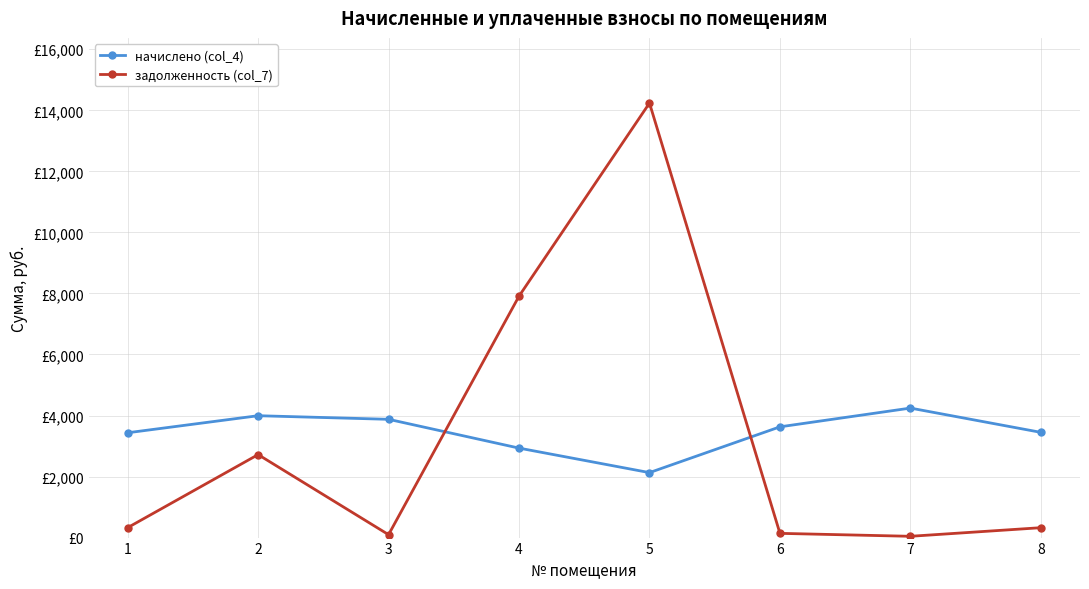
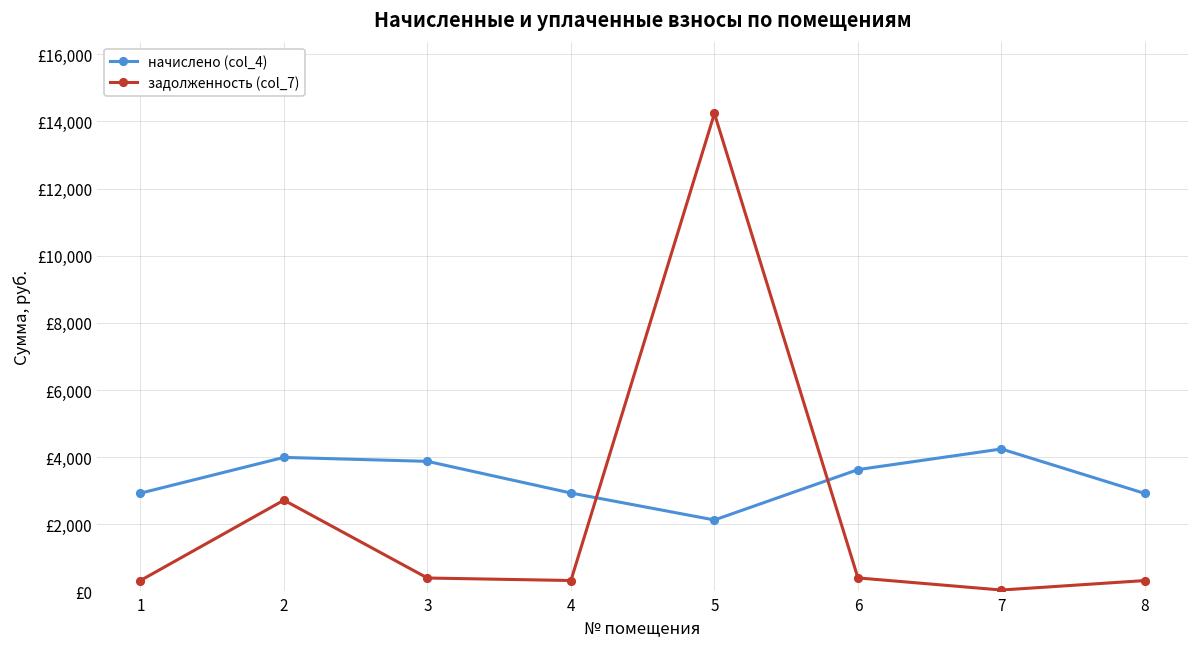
начислено (col_4), 1: £3,400 -> £2,900
задолженность (col_7), 3: £100 -> £400
задолженность (col_7), 4: £7,900 -> £300
задолженность (col_7), 6: £100 -> £400
начислено (col_4), 8: £3,400 -> £2,900
